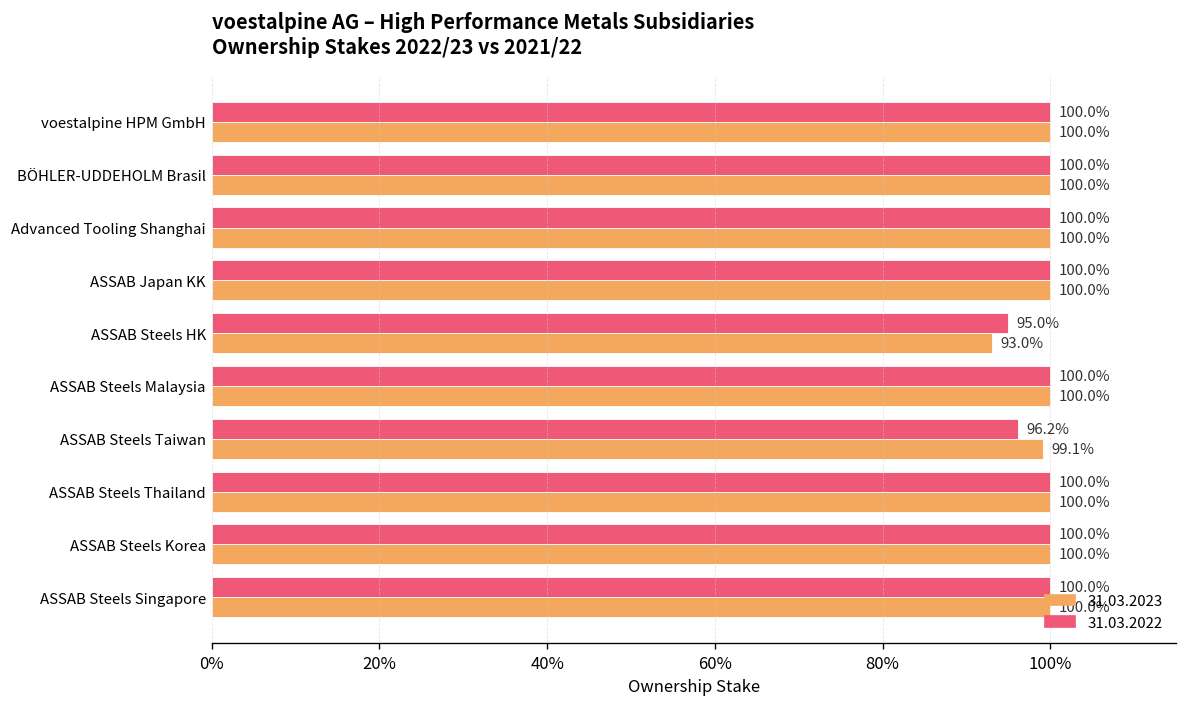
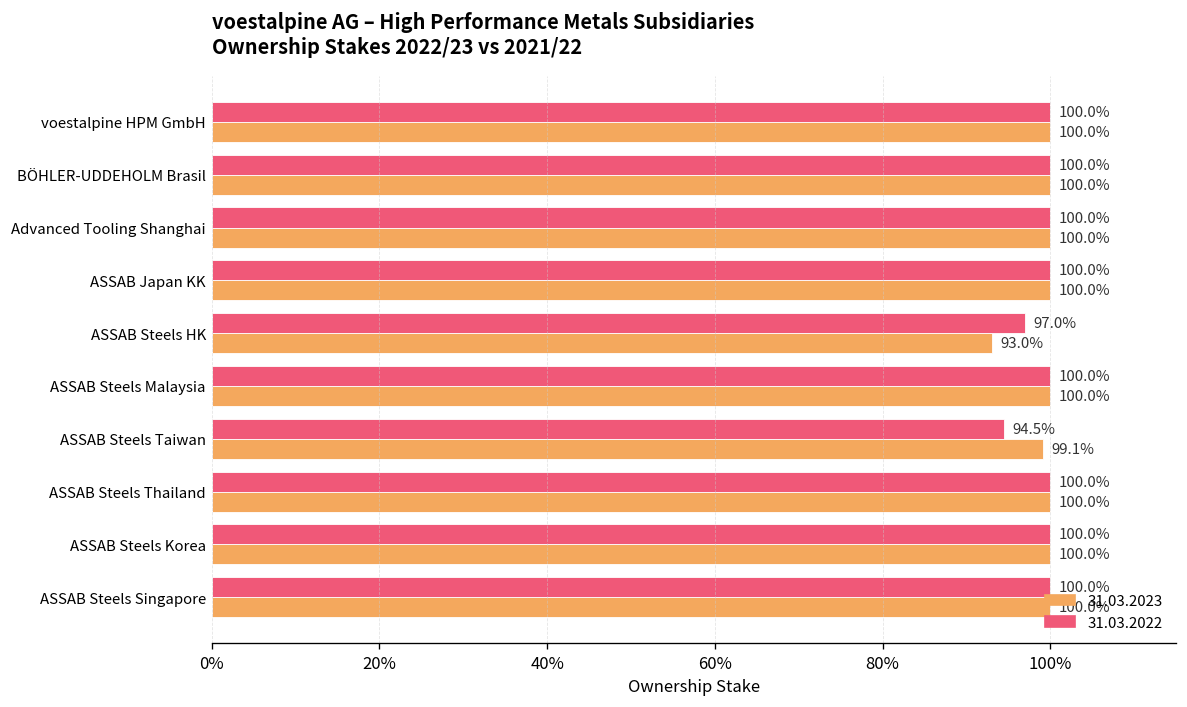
31.03.2022, ASSAB Steels HK: 95.0% -> 97.0%
31.03.2022, ASSAB Steels Taiwan: 96.2% -> 94.5%
